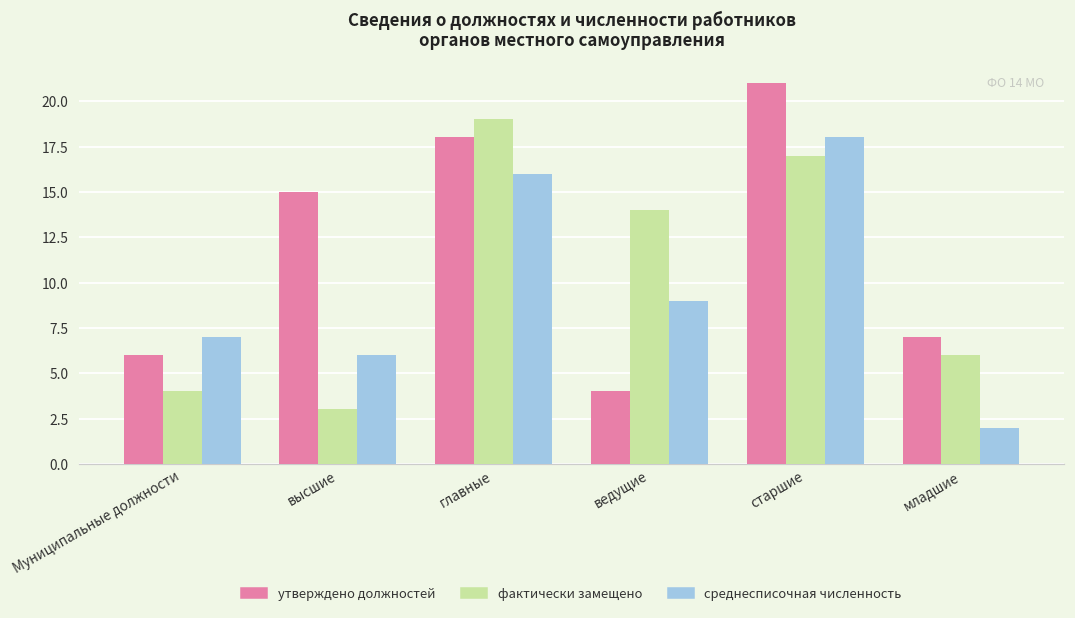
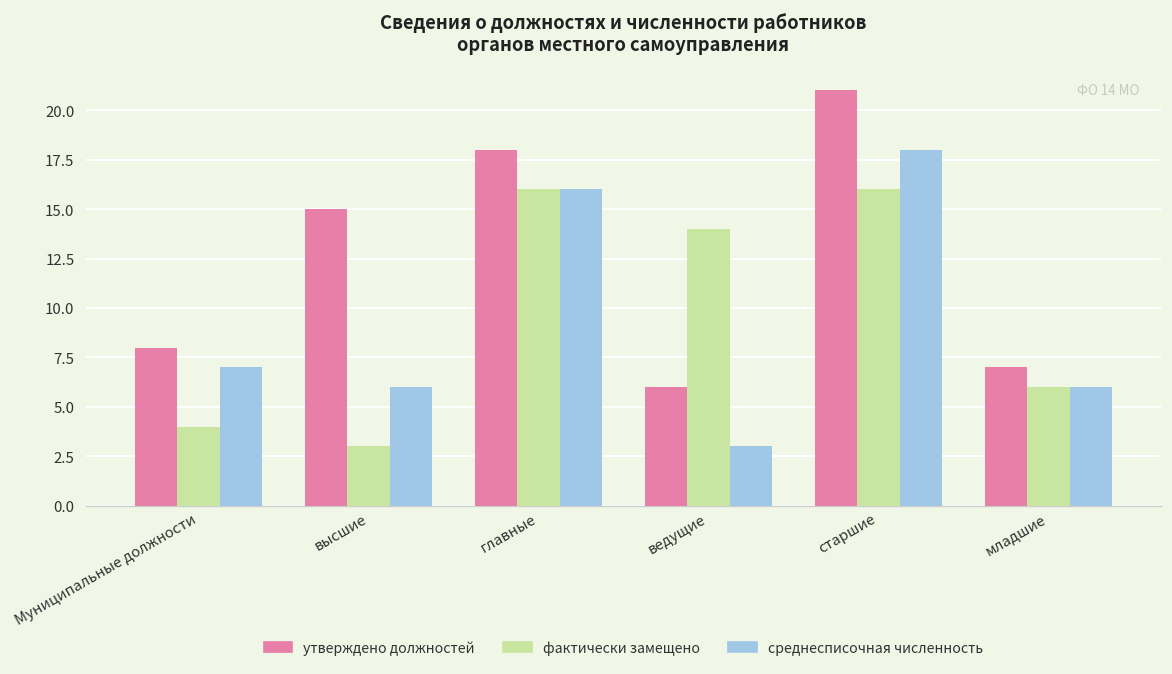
утверждено должностей, Муниципальные должности: 6 -> 8
фактически замещено, главные: 19 -> 16
утверждено должностей, ведущие: 4 -> 6
среднесписочная численность, ведущие: 9 -> 3
фактически замещено, старшие: 17 -> 16
среднесписочная численность, младшие: 2 -> 6
